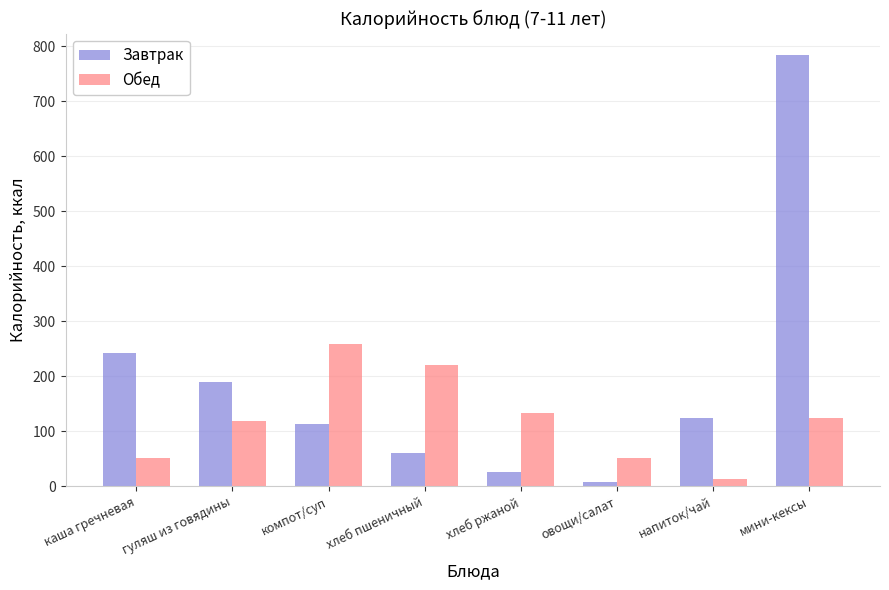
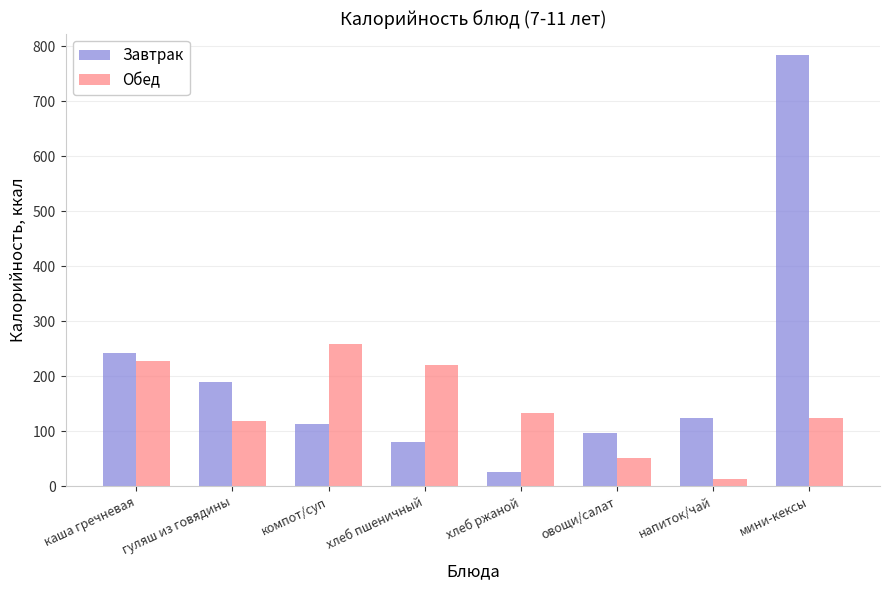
Обед, каша гречневая: 50 -> 230
Завтрак, хлеб пшеничный: 60 -> 80
Завтрак, овощи/салат: 10 -> 100
